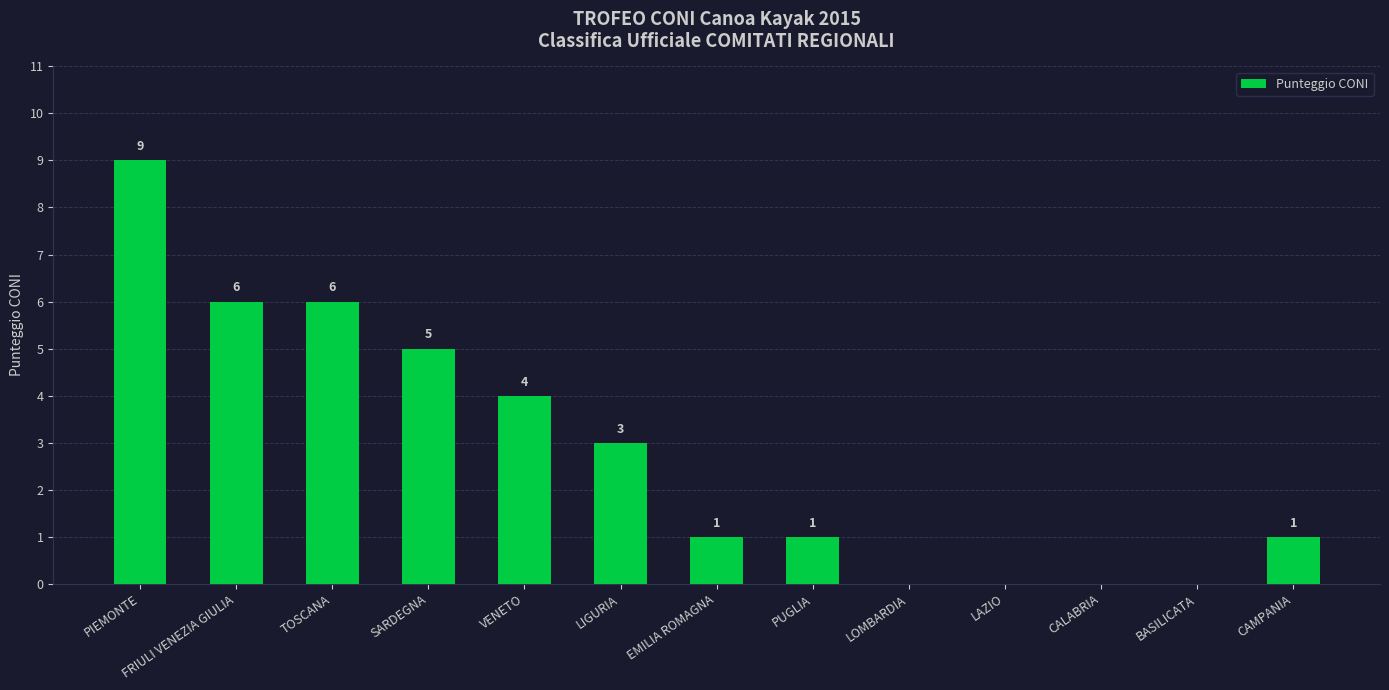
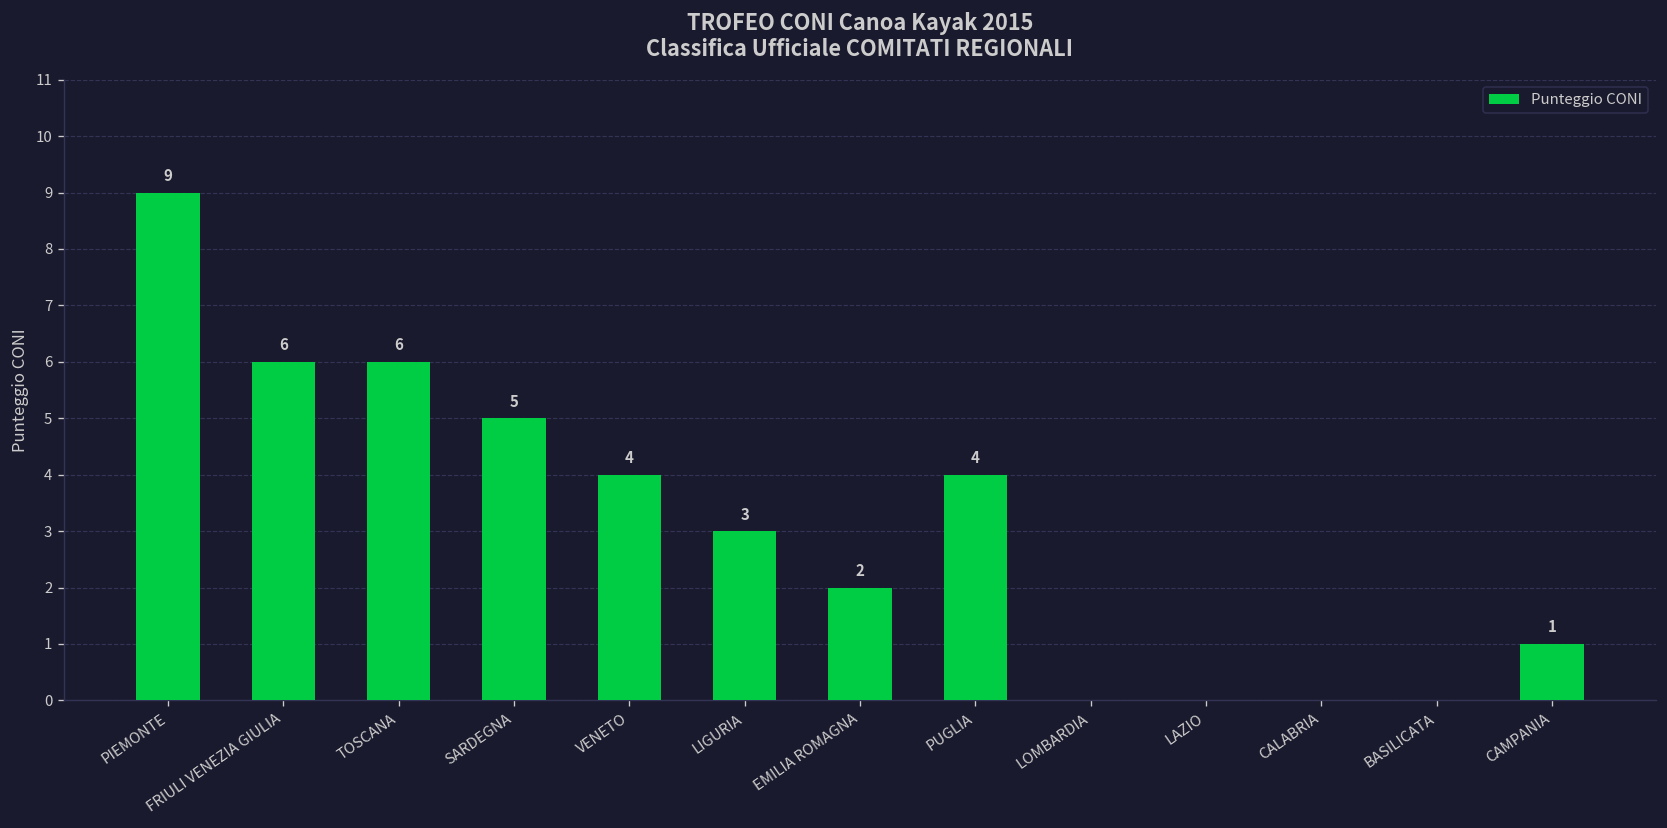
EMILIA ROMAGNA: 1 -> 2
PUGLIA: 1 -> 4
